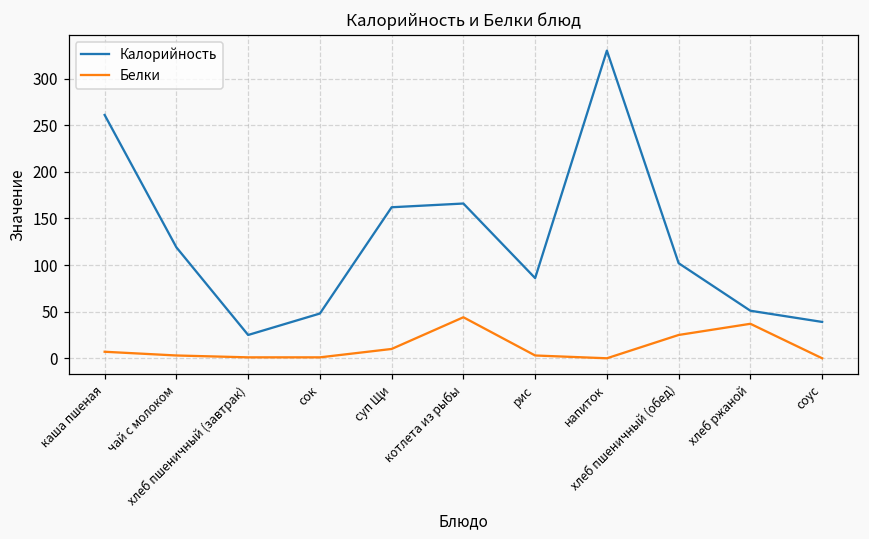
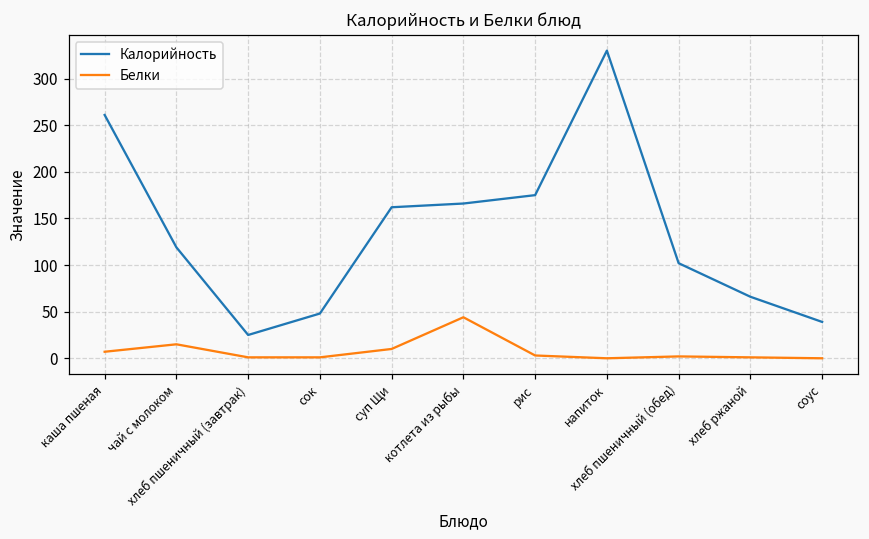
Белки, чай с молоком: 0 -> 20
Калорийность, рис: 90 -> 180
Белки, хлеб пшеничный (обед): 30 -> 0
Калорийность, хлеб ржаной: 50 -> 70
Белки, хлеб ржаной: 40 -> 0
